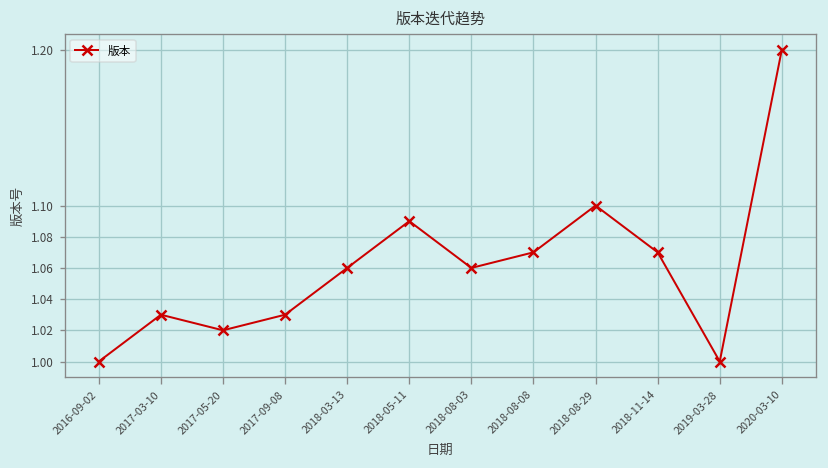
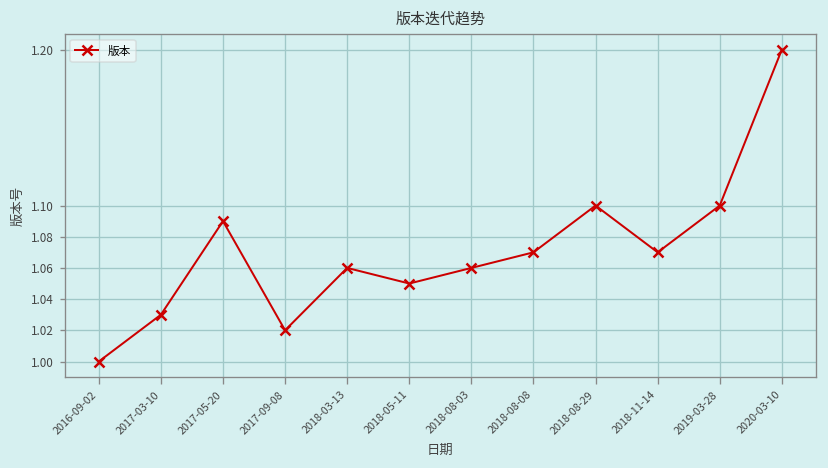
2017-05-20: 1.02 -> 1.09
2017-09-08: 1.03 -> 1.02
2018-05-11: 1.09 -> 1.05
2019-03-28: 1.0 -> 1.1
